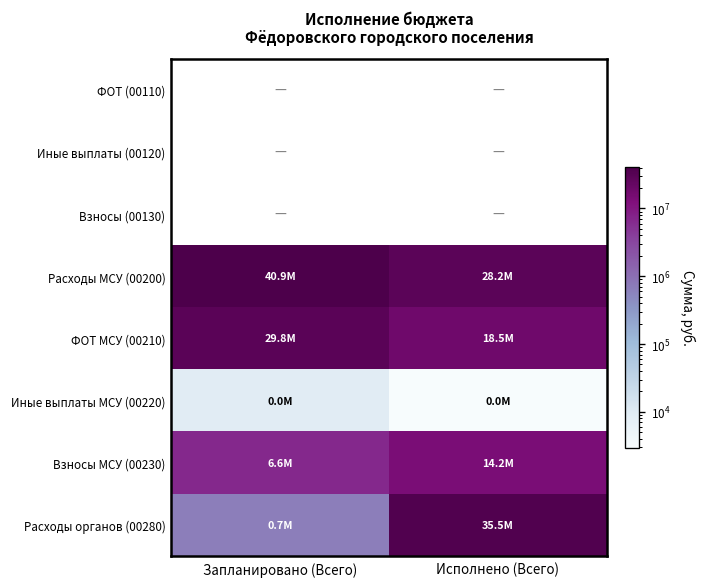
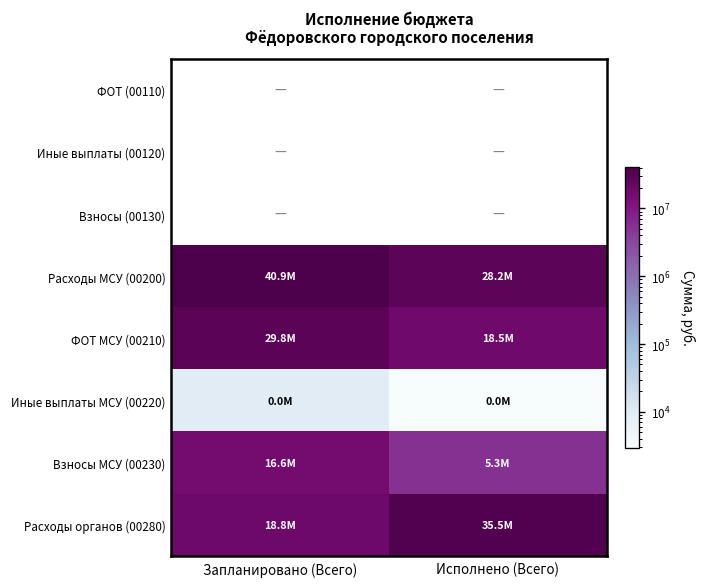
Взносы МСУ (00230), Запланировано (Всего): 6.6M -> 16.6M
Взносы МСУ (00230), Исполнено (Всего): 14.2M -> 5.3M
Расходы органов (00280), Запланировано (Всего): 0.7M -> 18.8M
